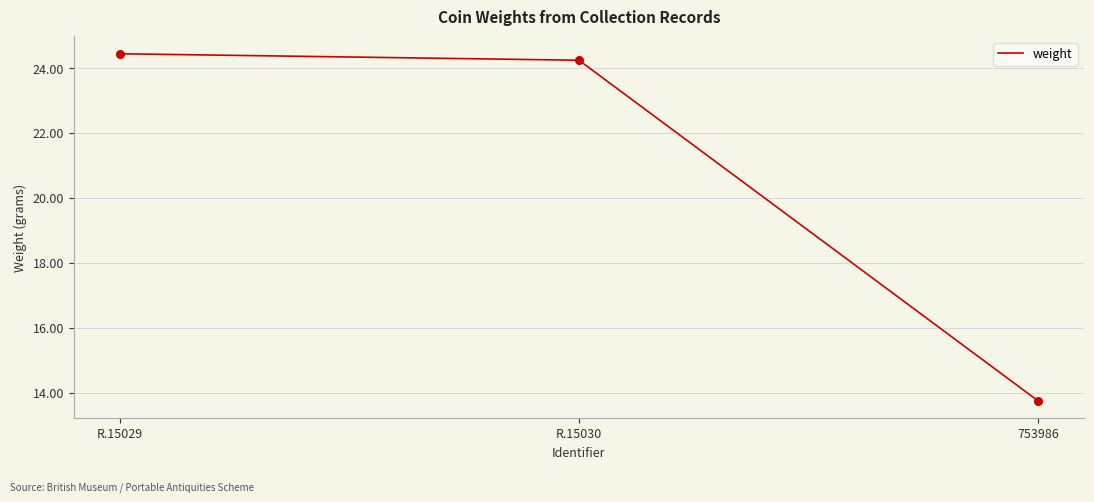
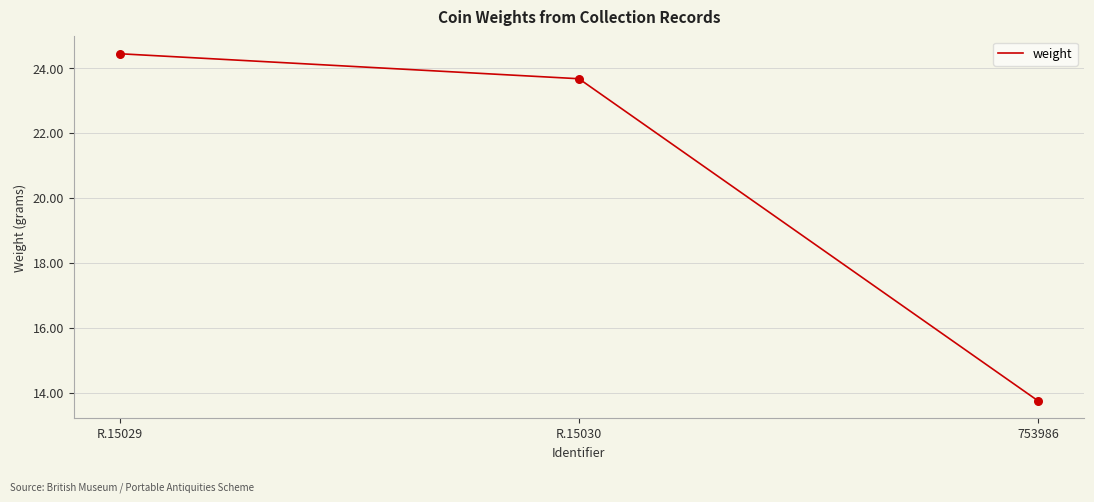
R.15030: 24.2 -> 23.7
